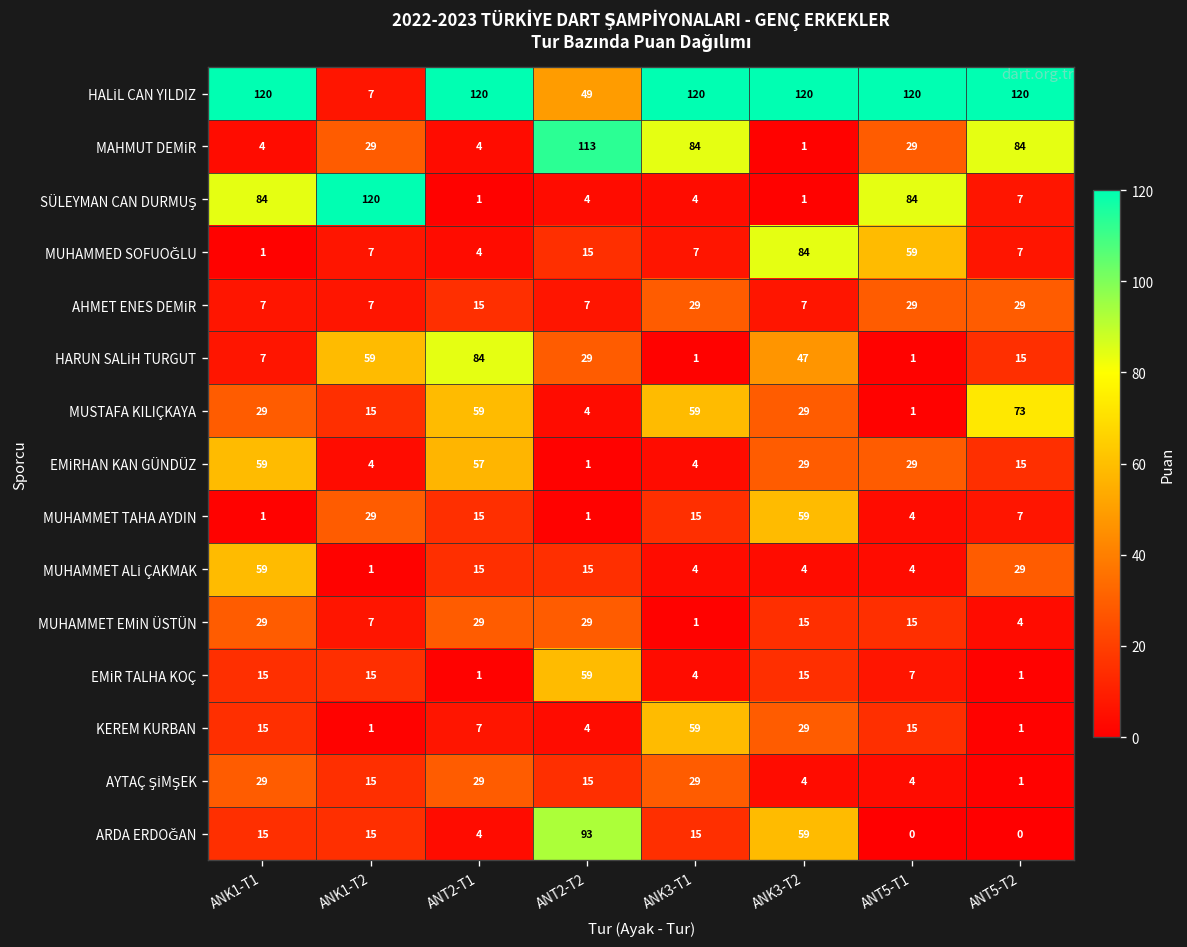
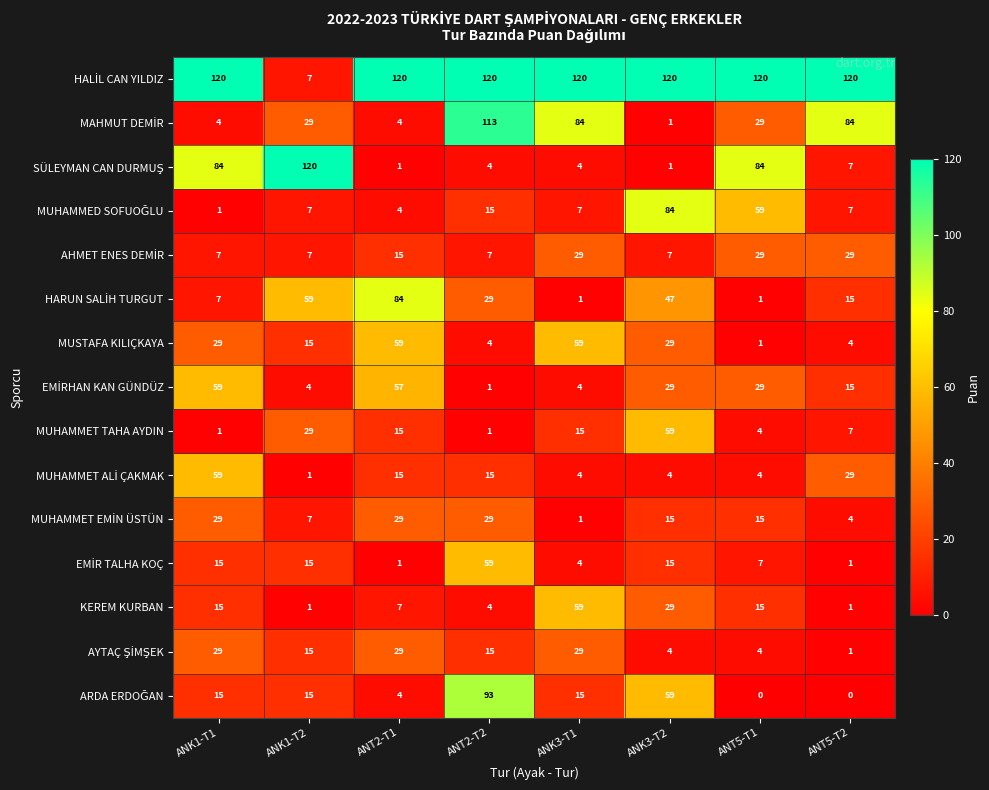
HALİL CAN YILDIZ, ANT2-T2: 49 -> 120
MUSTAFA KILIÇKAYA, ANT5-T2: 73 -> 4
